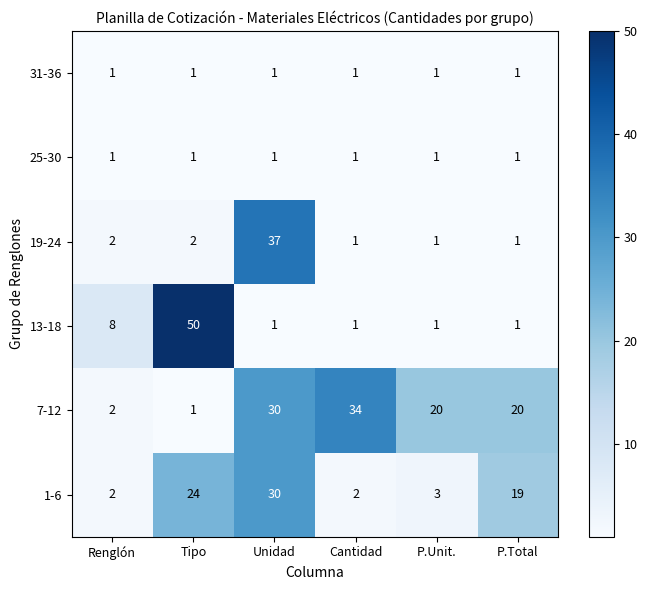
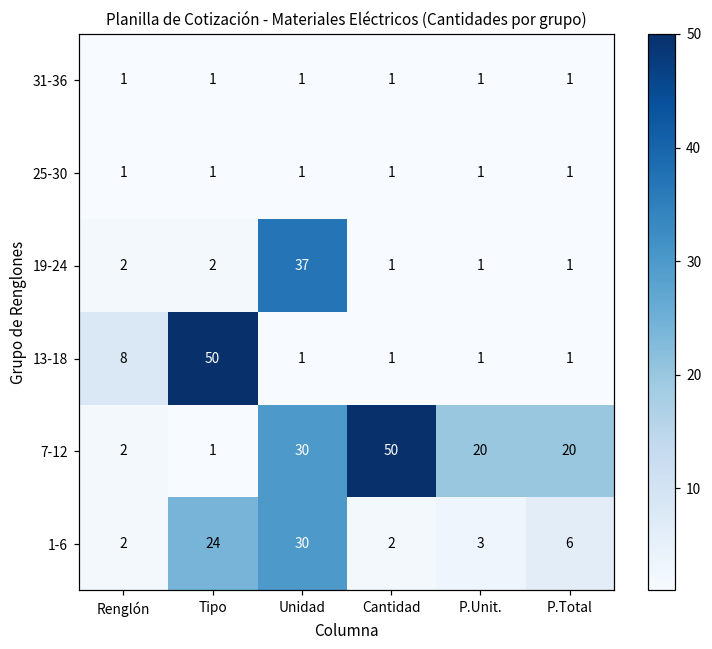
7-12, Cantidad: 34 -> 50
1-6, P.Total: 19 -> 6
